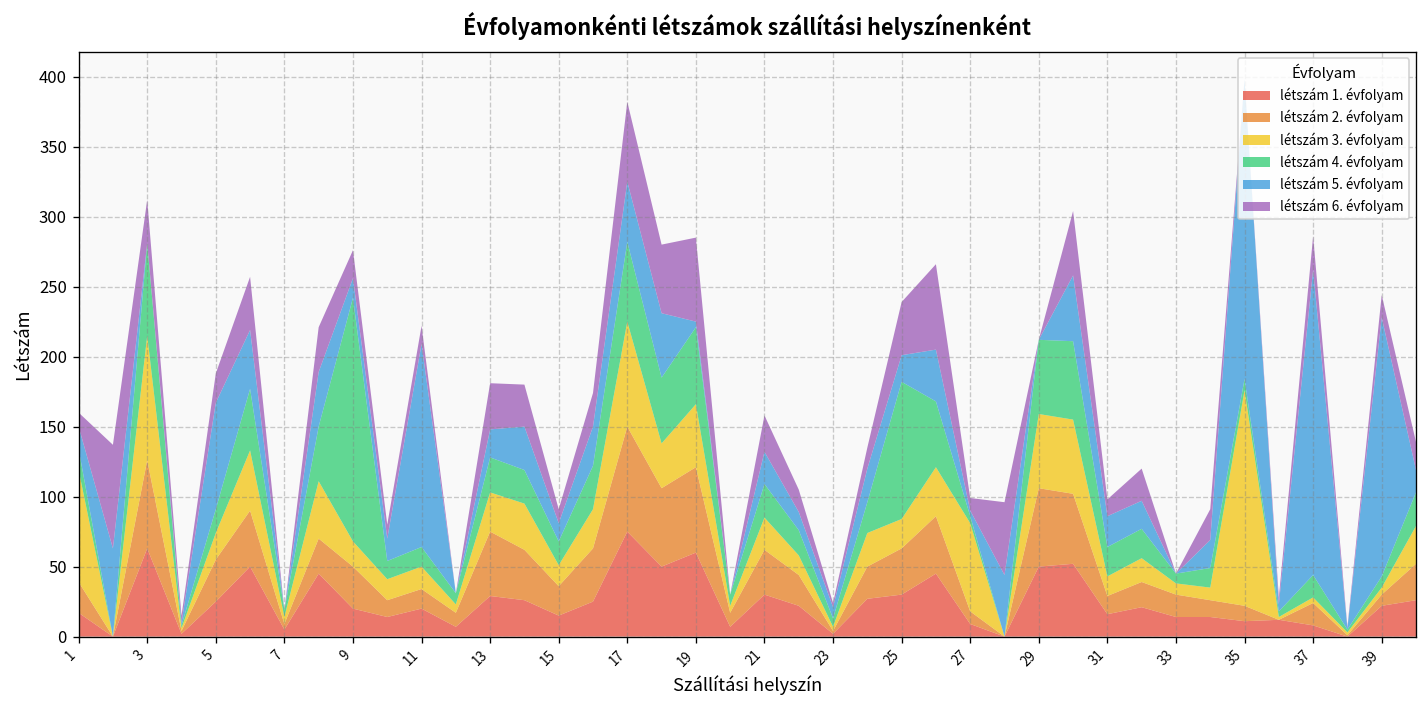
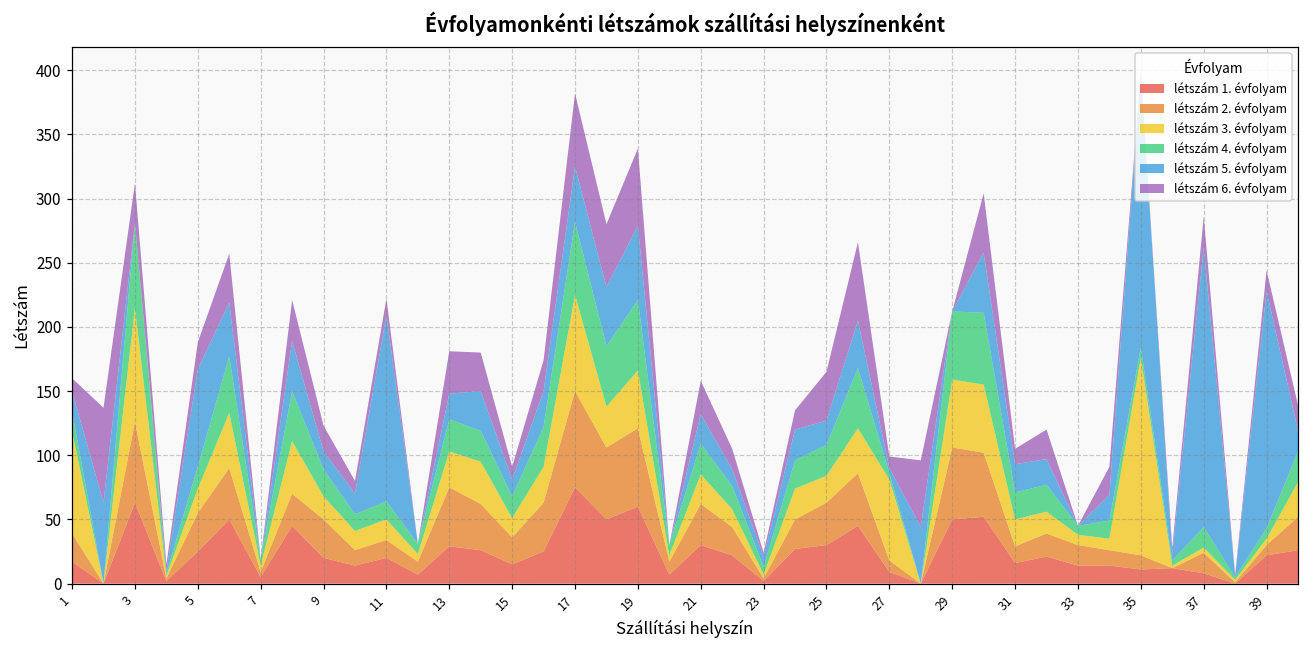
létszám 4. évfolyam, 9: 174 -> 21
létszám 5. évfolyam, 19: 4 -> 58
létszám 4. évfolyam, 25: 98 -> 24
létszám 3. évfolyam, 31: 14 -> 21
